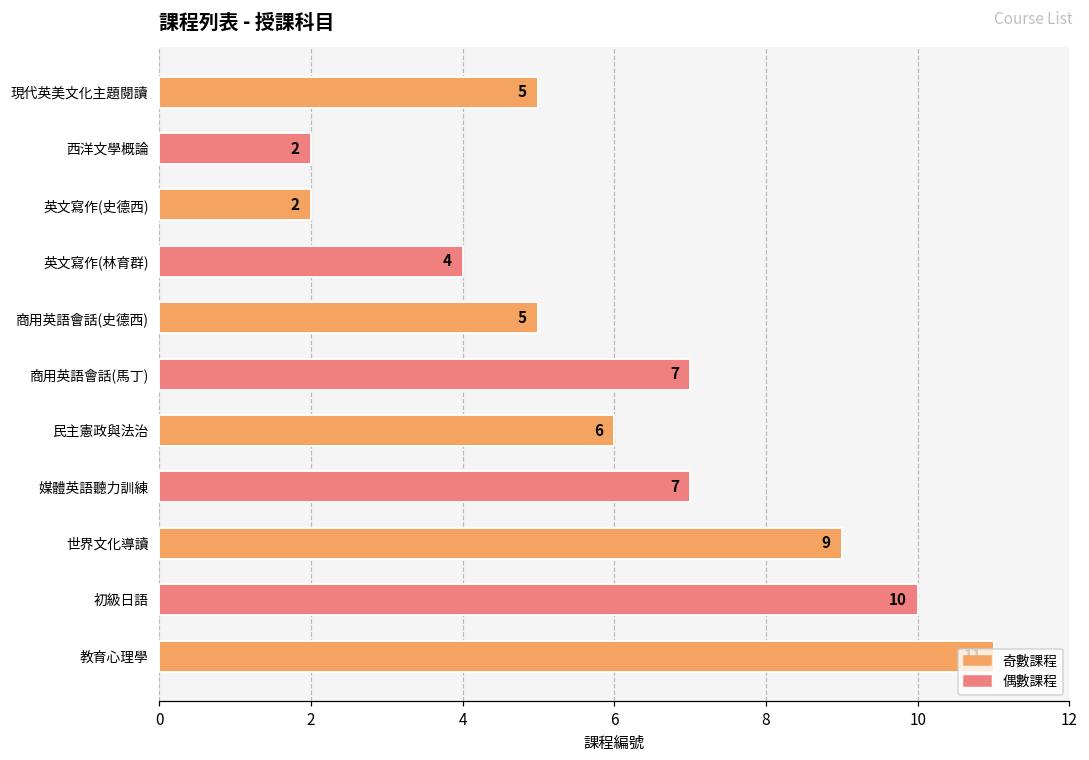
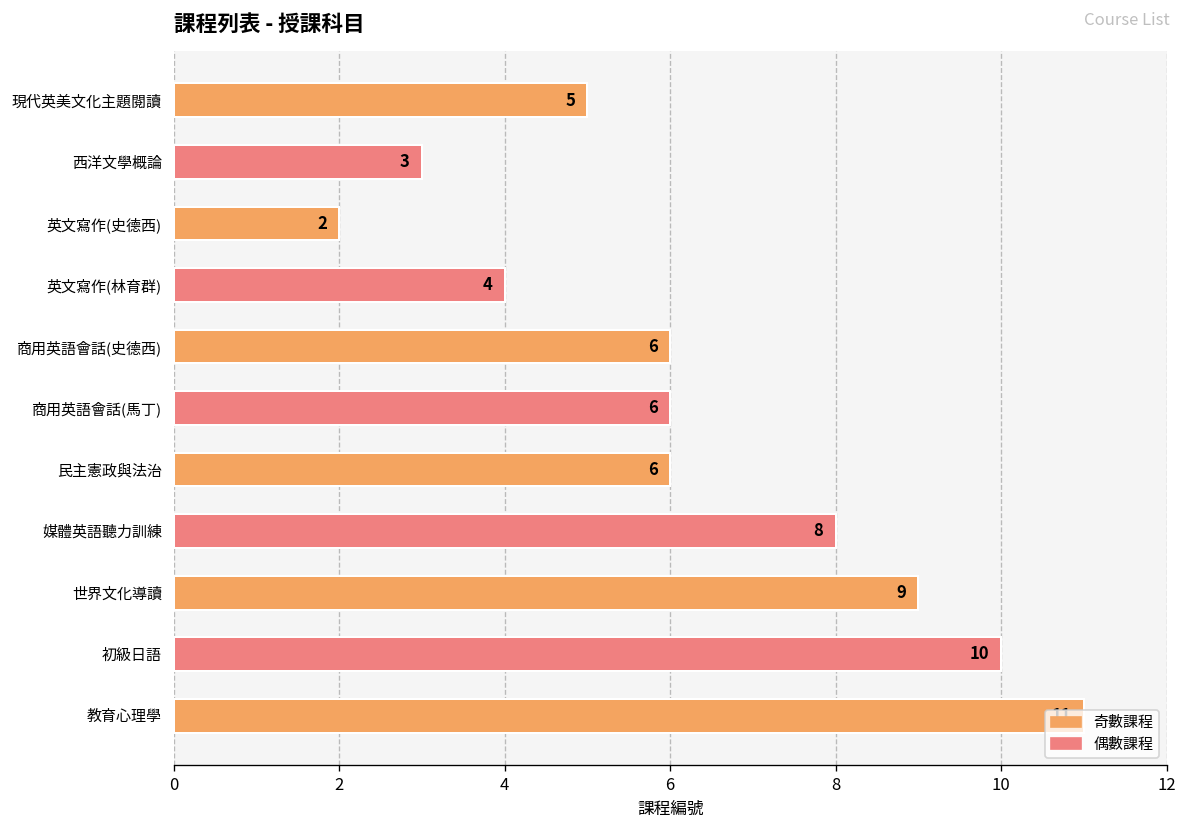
西洋文學概論: 2 -> 3
商用英語會話(史德西): 5 -> 6
商用英語會話(馬丁): 7 -> 6
媒體英語聽力訓練: 7 -> 8
